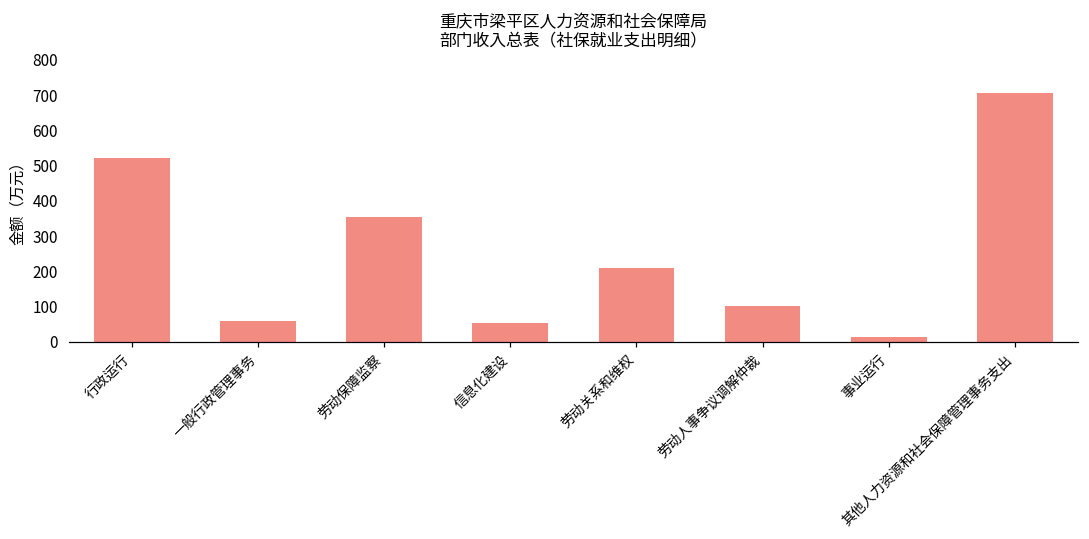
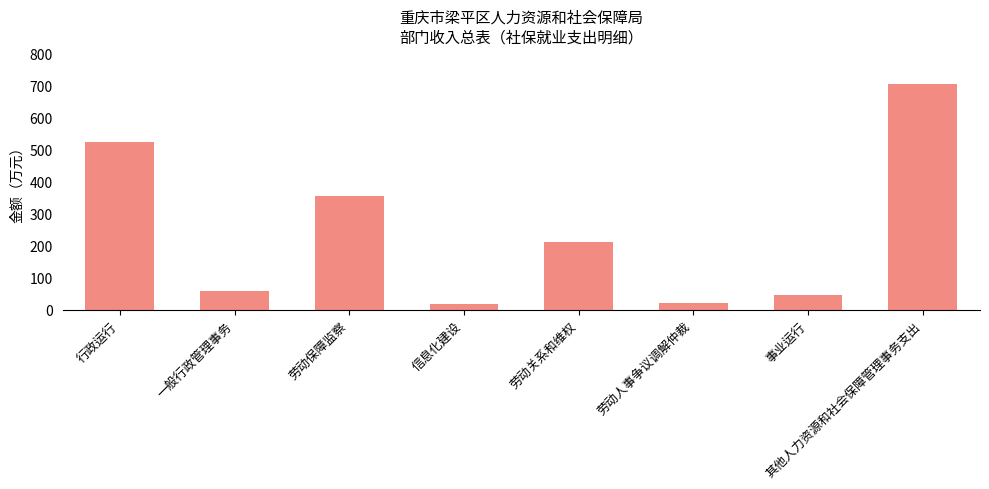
信息化建设: 50 -> 20
劳动人事争议调解仲裁: 100 -> 20
事业运行: 10 -> 50
